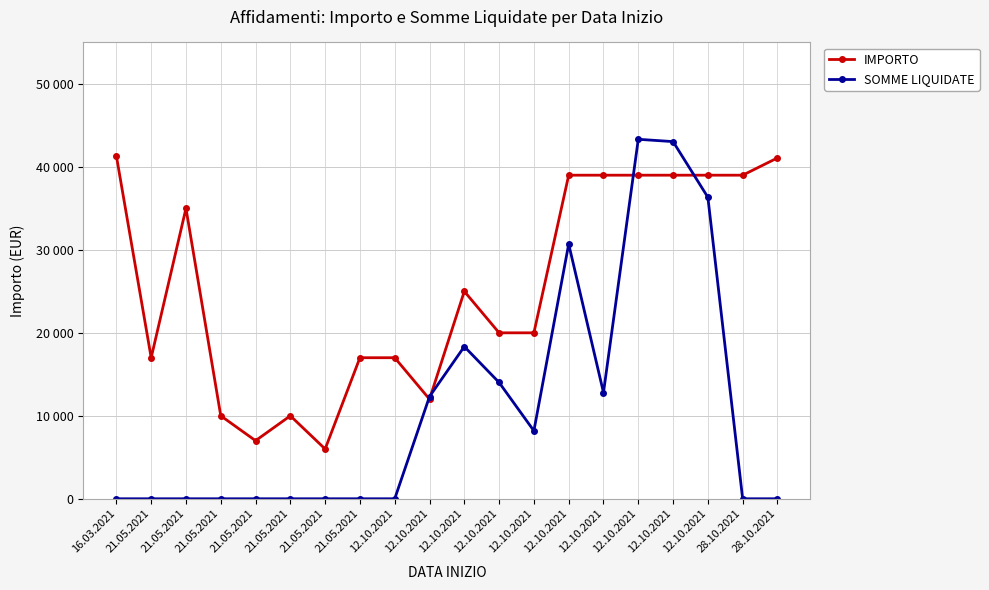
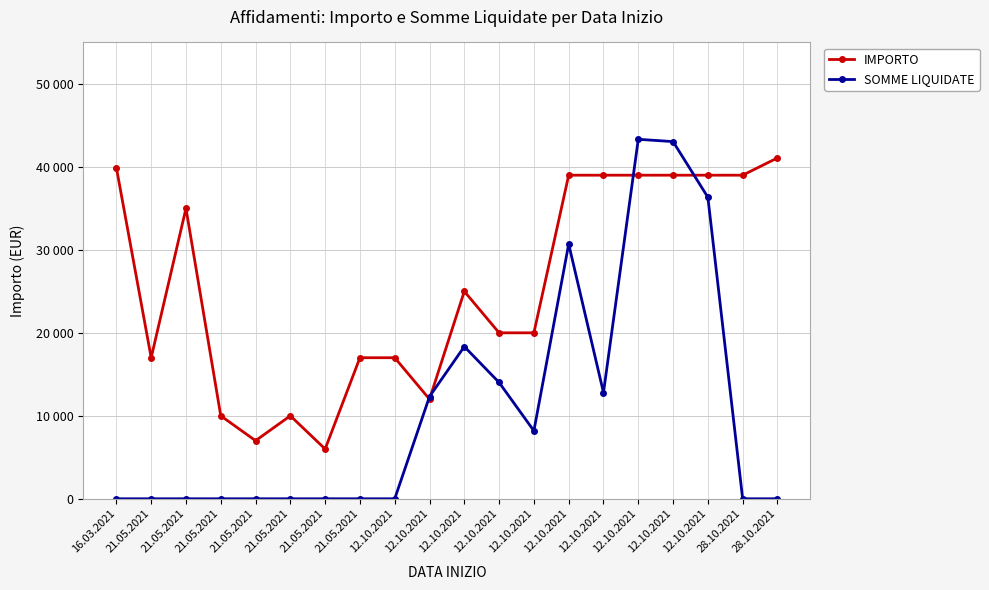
IMPORTO, 16.03.2021: 41000 -> 40000
